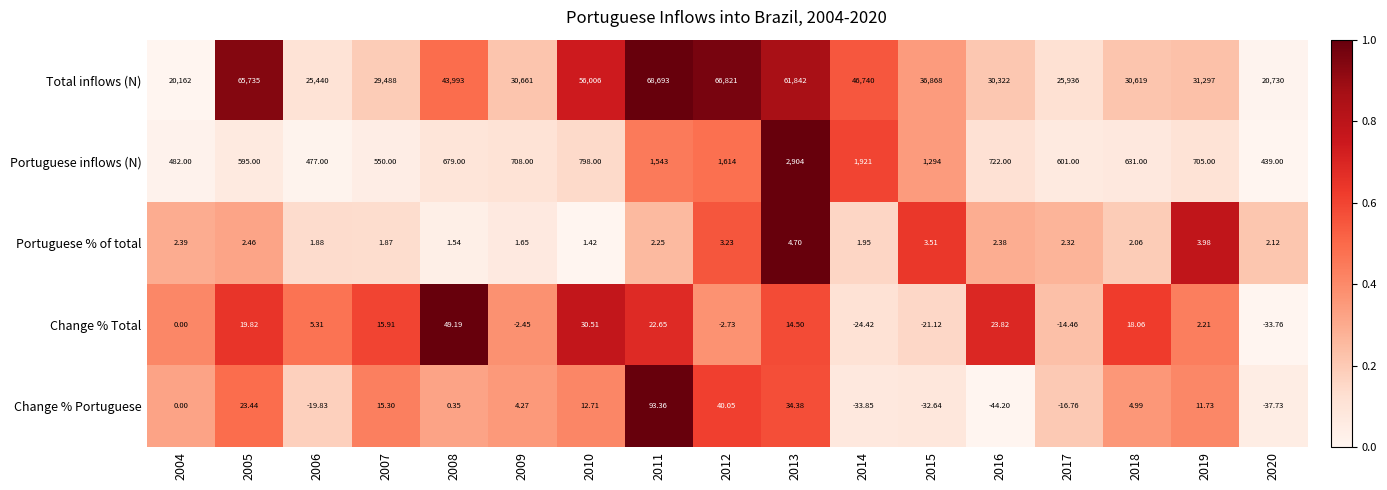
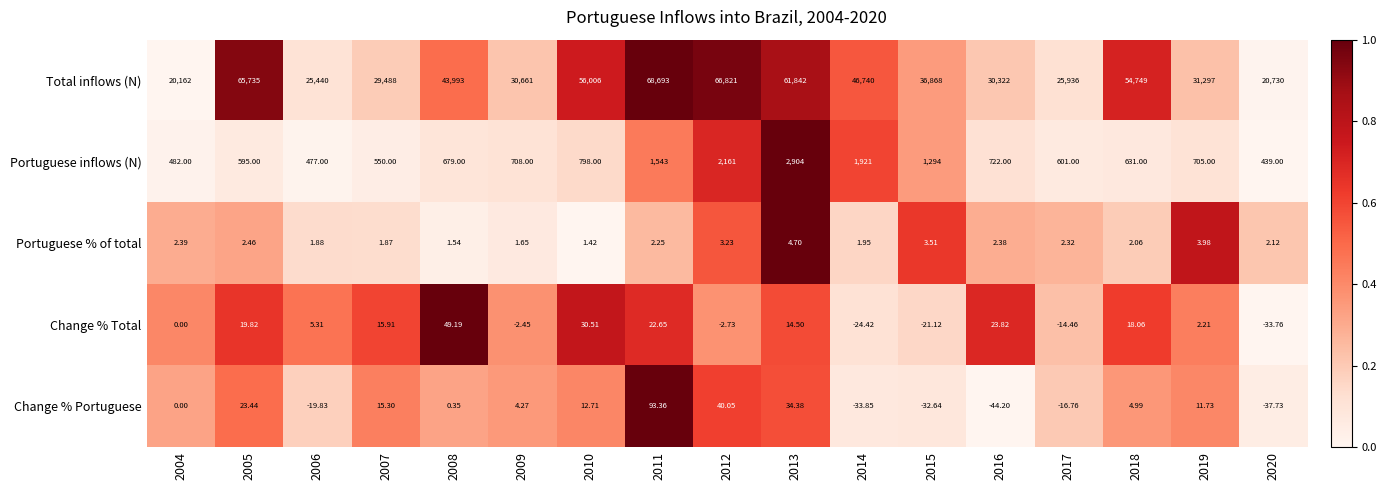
Total inflows (N), 2018: 30,619 -> 54,749
Portuguese inflows (N), 2012: 1,614 -> 2,161
